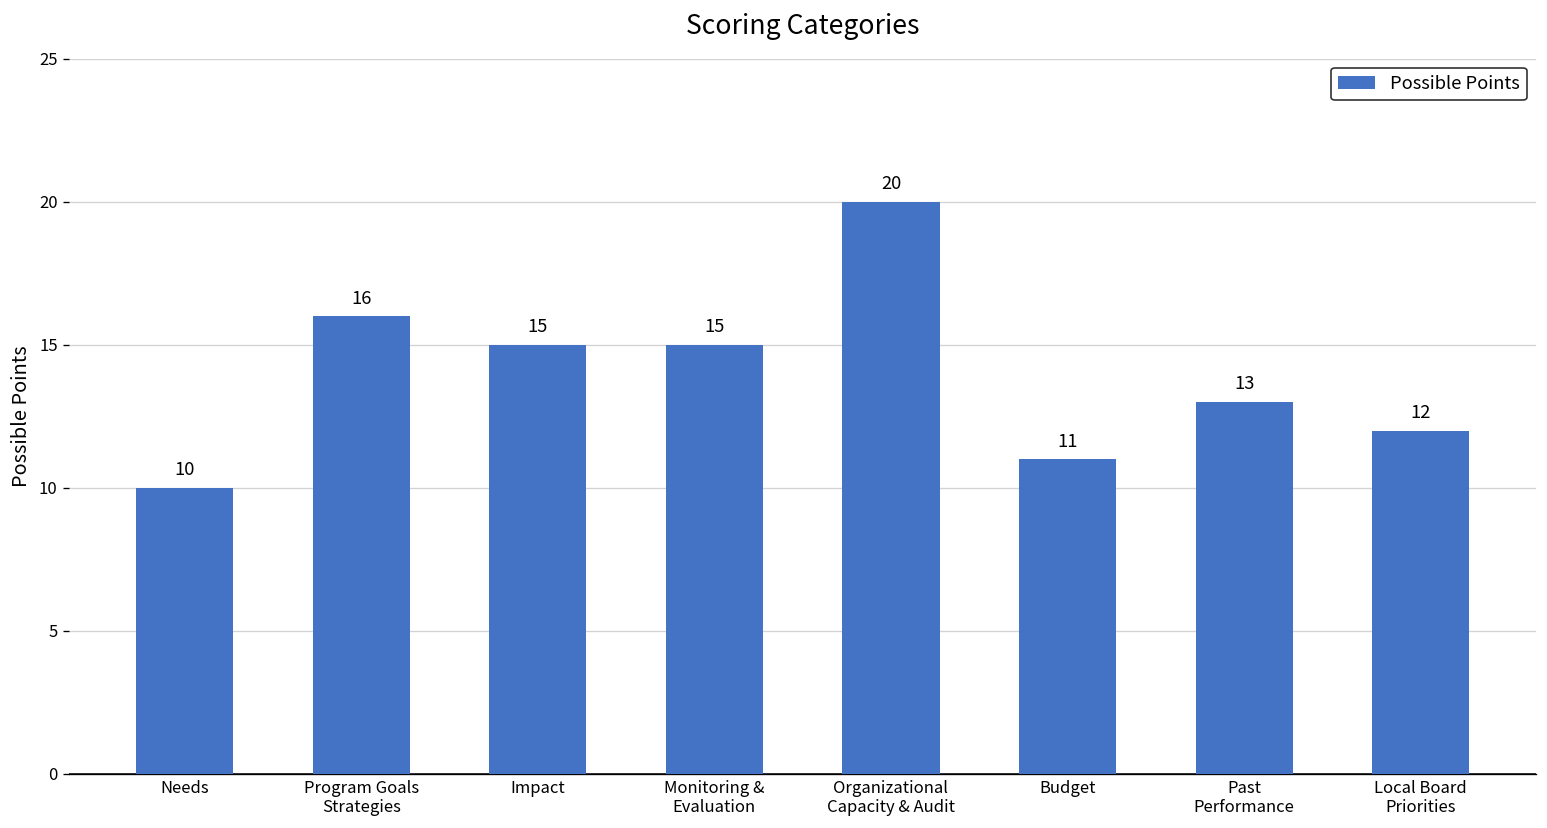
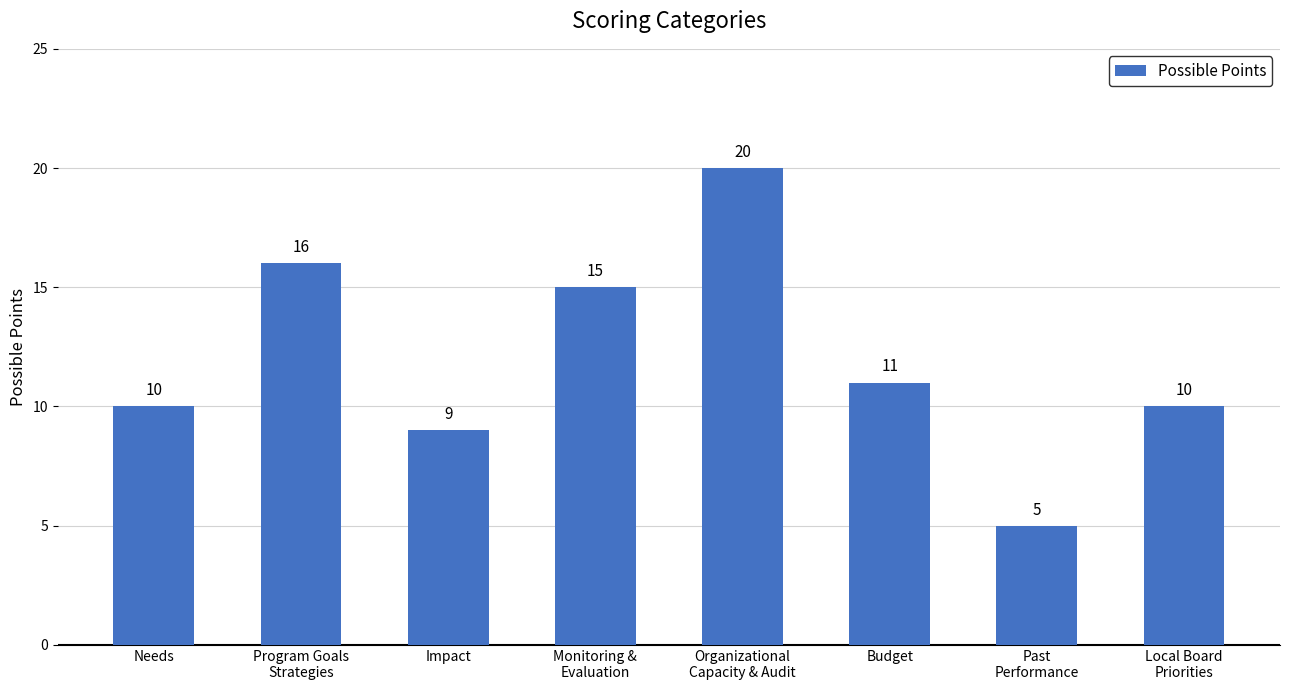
Impact: 15 -> 9
Past Performance: 13 -> 5
Local Board Priorities: 12 -> 10
